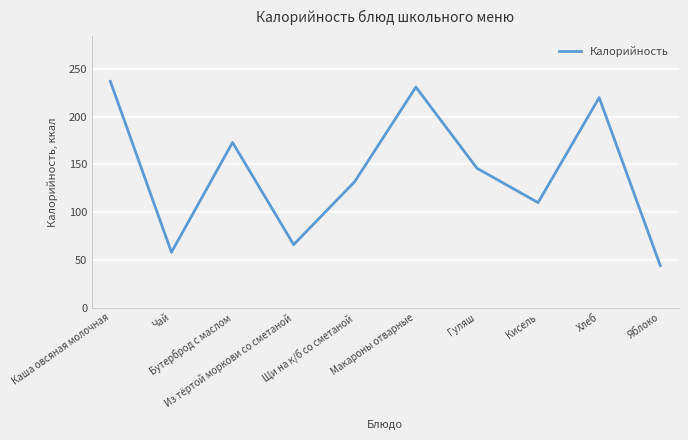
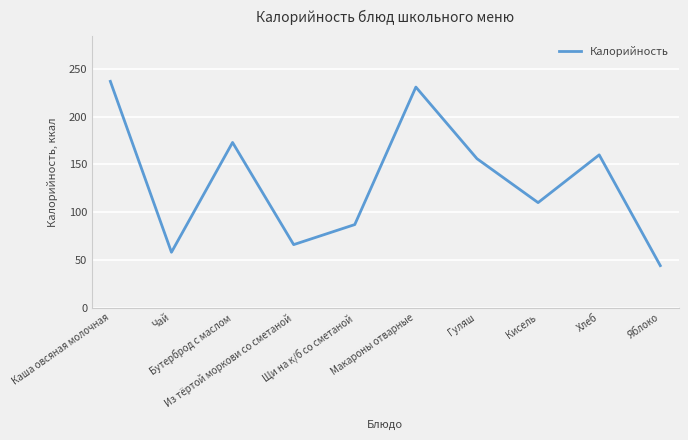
Щи на к/б со сметаной: 130 -> 90
Гуляш: 150 -> 160
Хлеб: 220 -> 160
